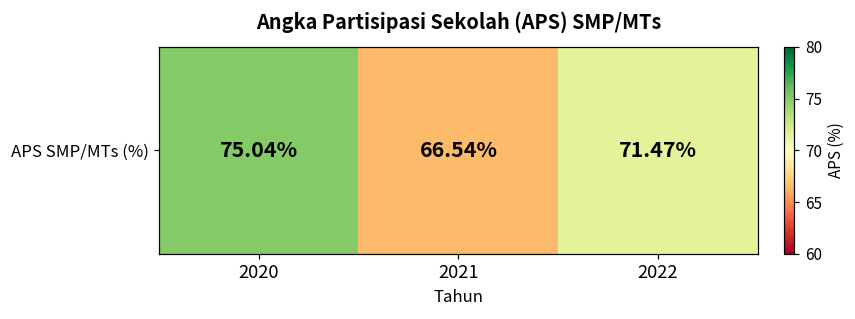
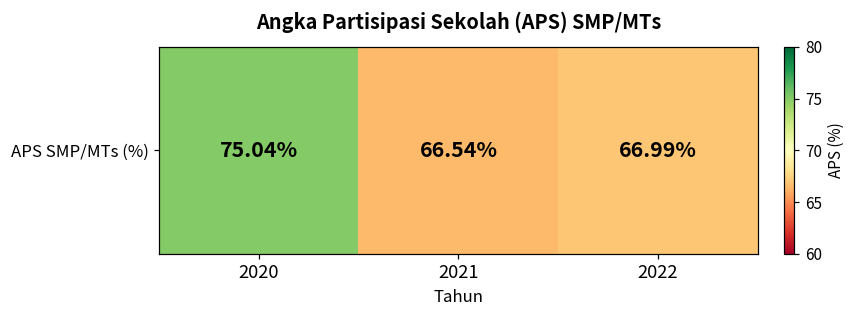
APS SMP/MTs (%), 2022: 71.47% -> 66.99%
